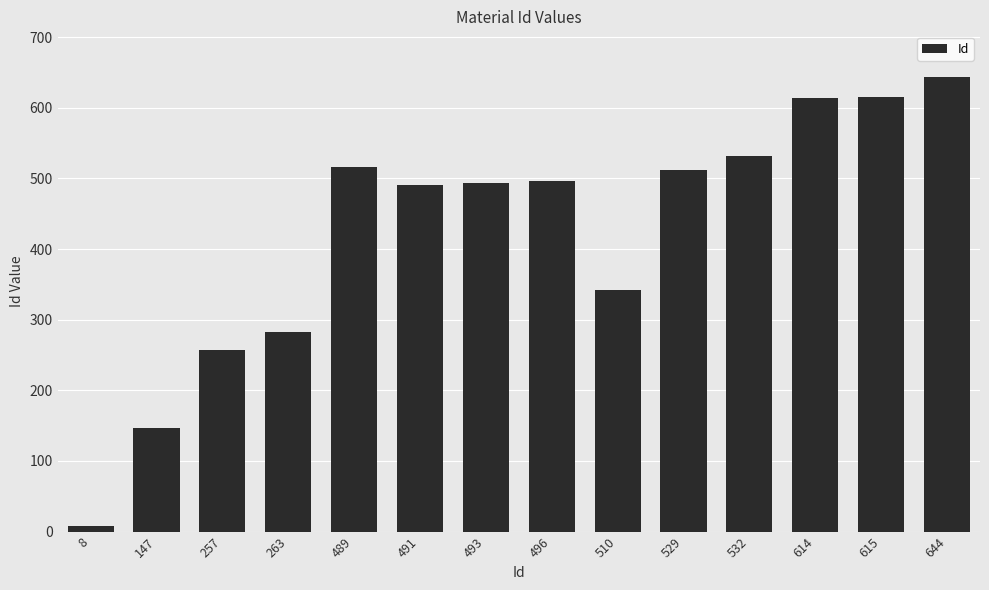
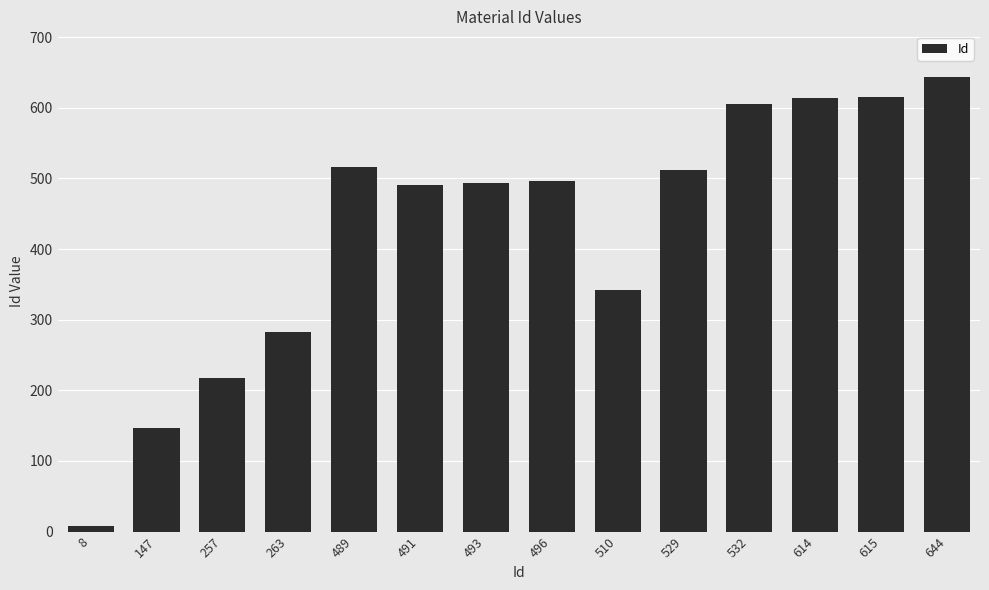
257: 260 -> 220
532: 530 -> 610
